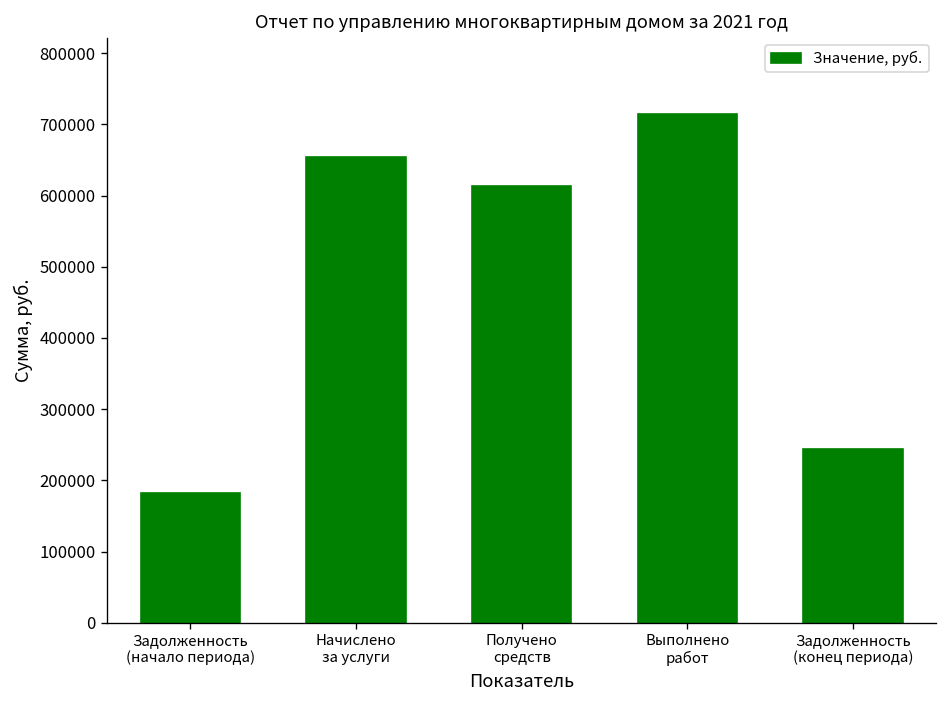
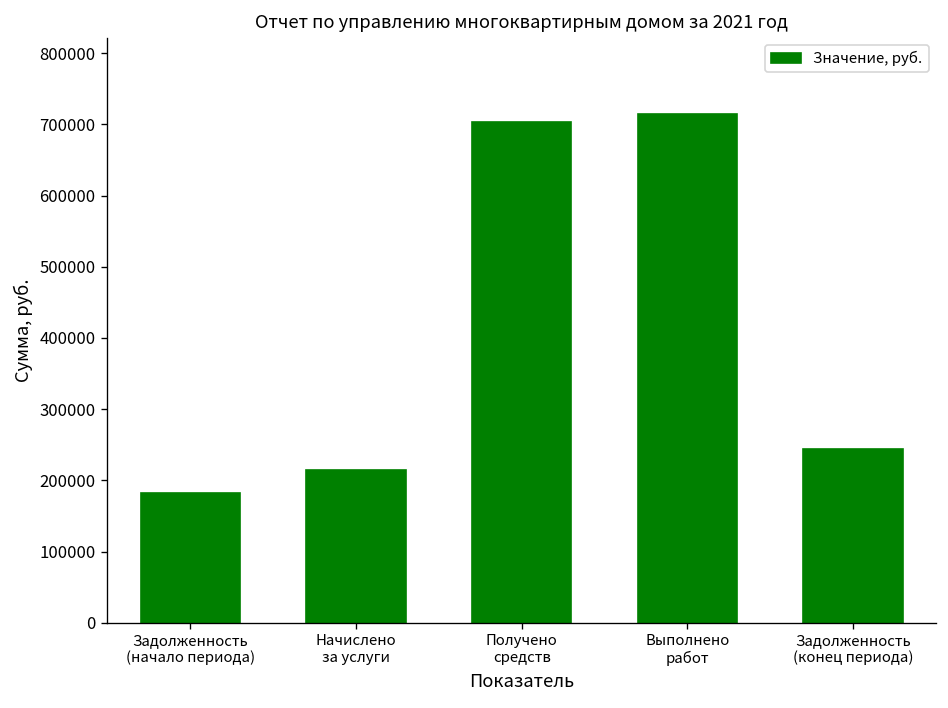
Начислено за услуги: 650000 -> 210000
Получено средств: 610000 -> 700000
